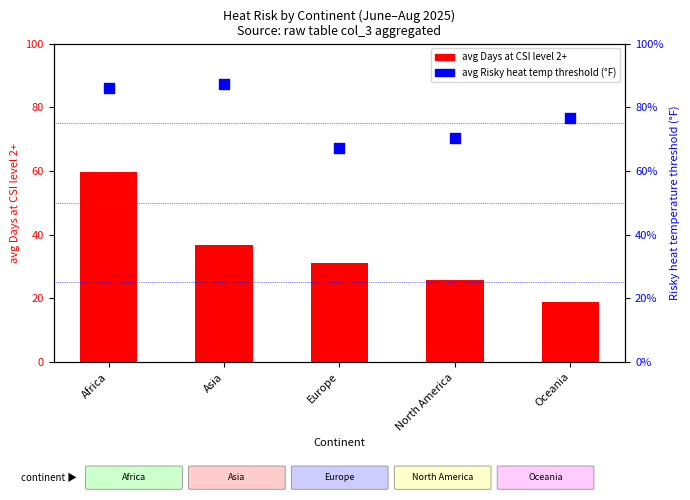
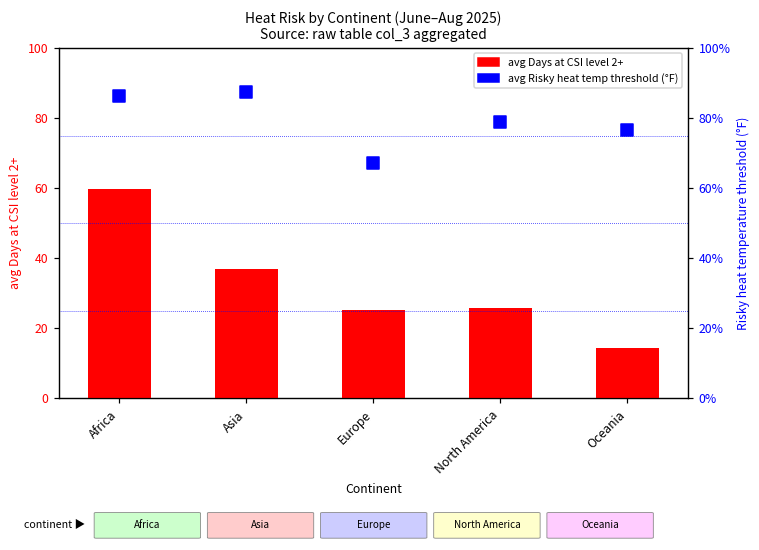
avg Days at CSI level 2+, Europe: 31 -> 25
avg Days at CSI level 2+, Oceania: 19 -> 14
avg Risky heat temp threshold (°F), North America: 70% -> 79%
